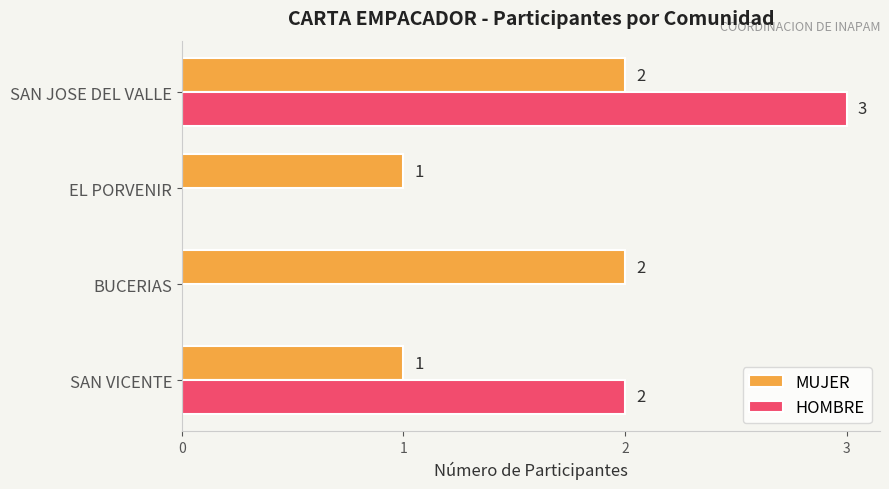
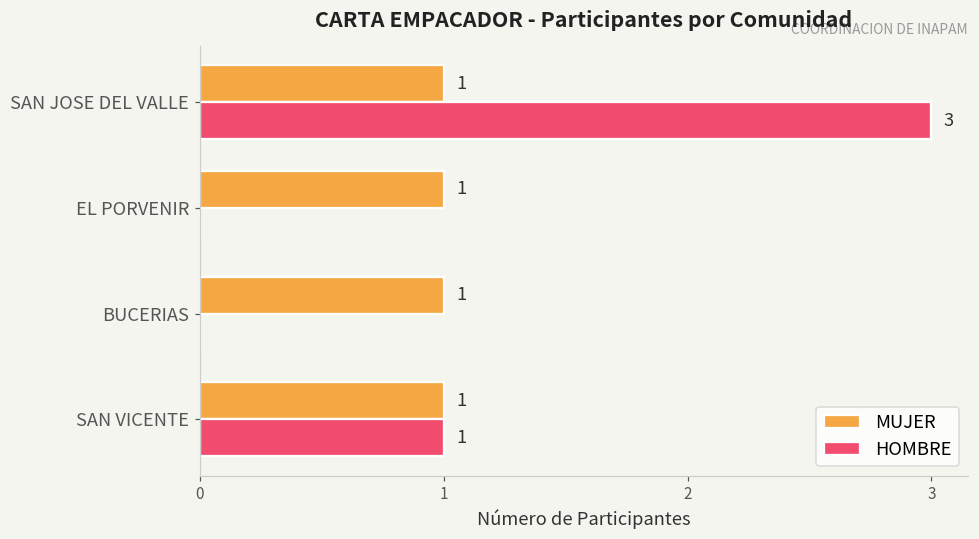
MUJER, SAN JOSE DEL VALLE: 2 -> 1
MUJER, BUCERIAS: 2 -> 1
HOMBRE, SAN VICENTE: 2 -> 1
